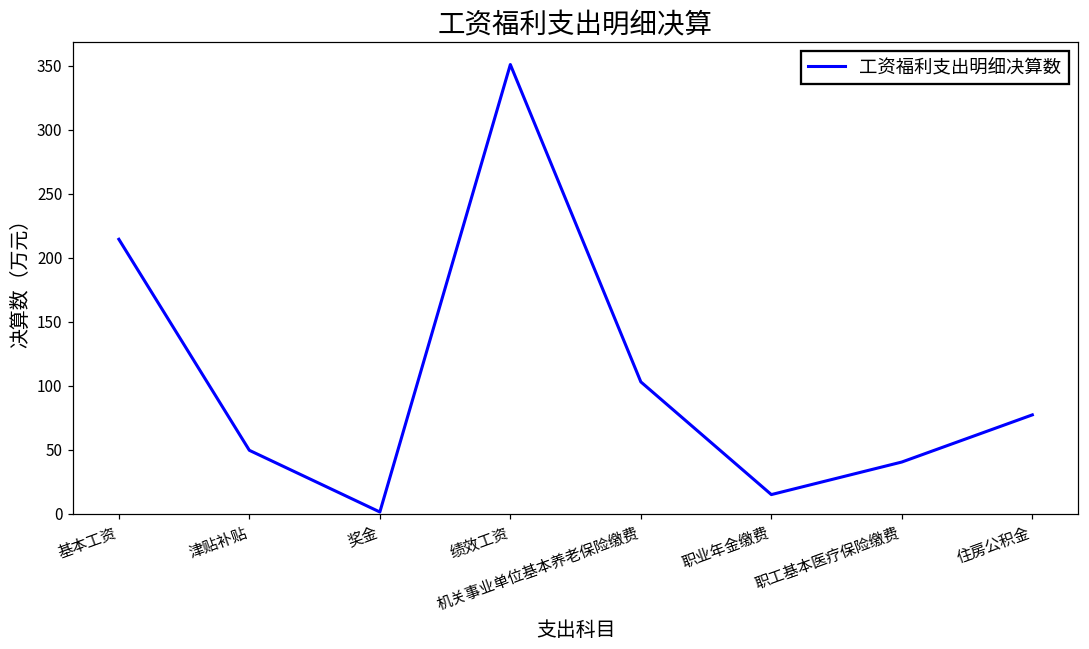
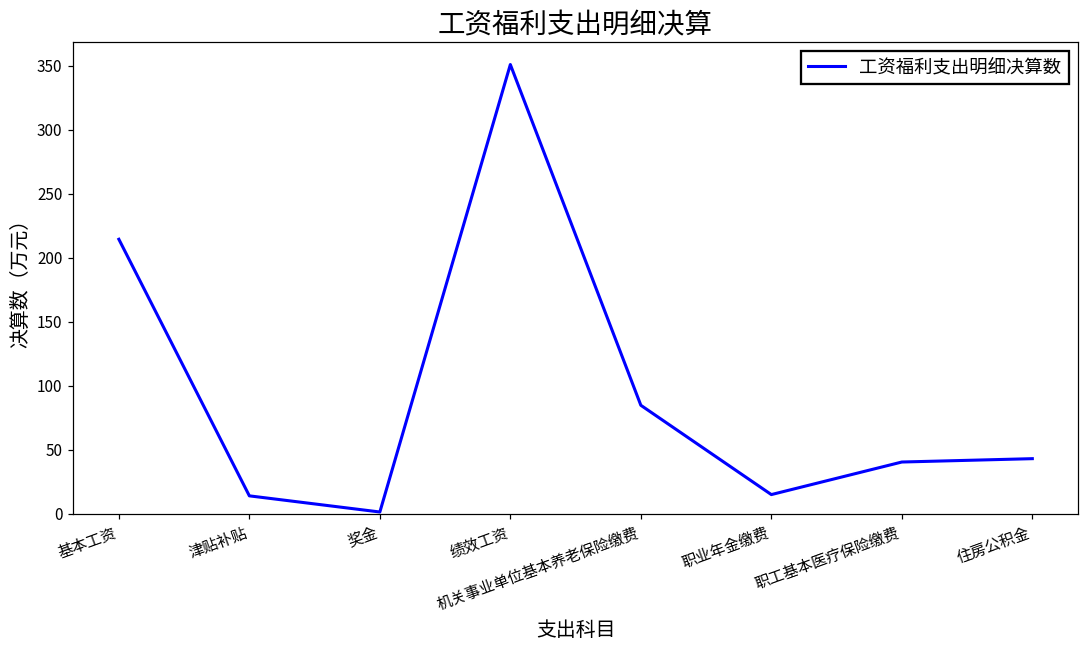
津贴补贴: 50 -> 14
机关事业单位基本养老保险缴费: 103 -> 85
住房公积金: 77 -> 43
